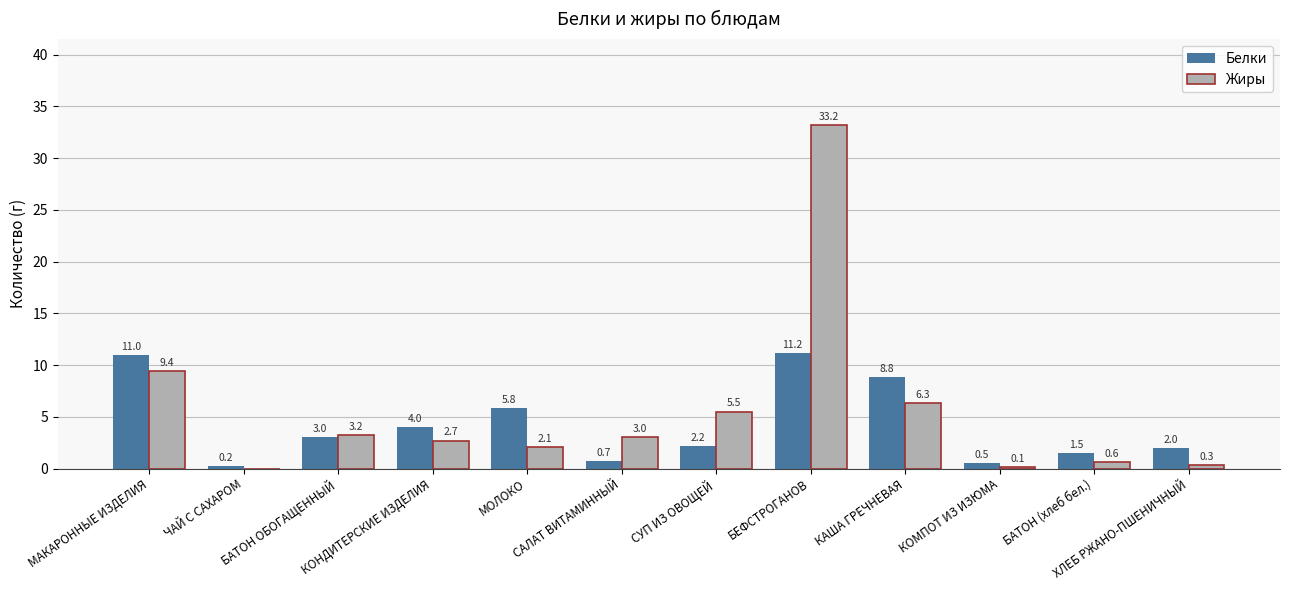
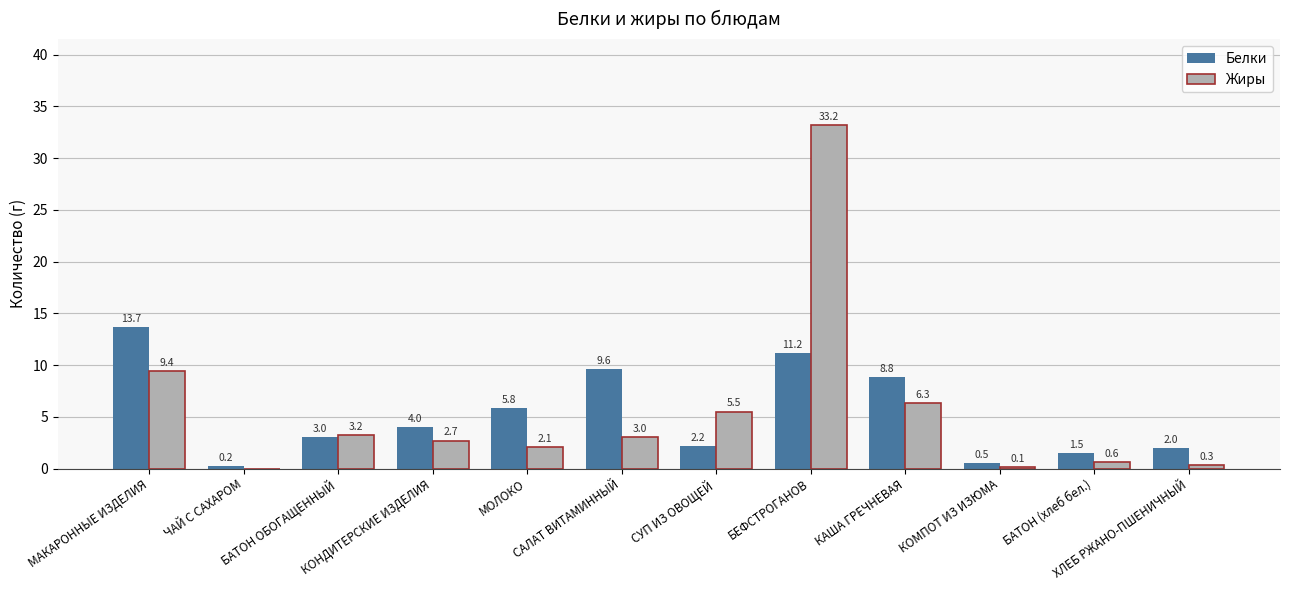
Белки, МАКАРОННЫЕ ИЗДЕЛИЯ: 11.0 -> 13.7
Белки, САЛАТ ВИТАМИННЫЙ: 0.7 -> 9.6
